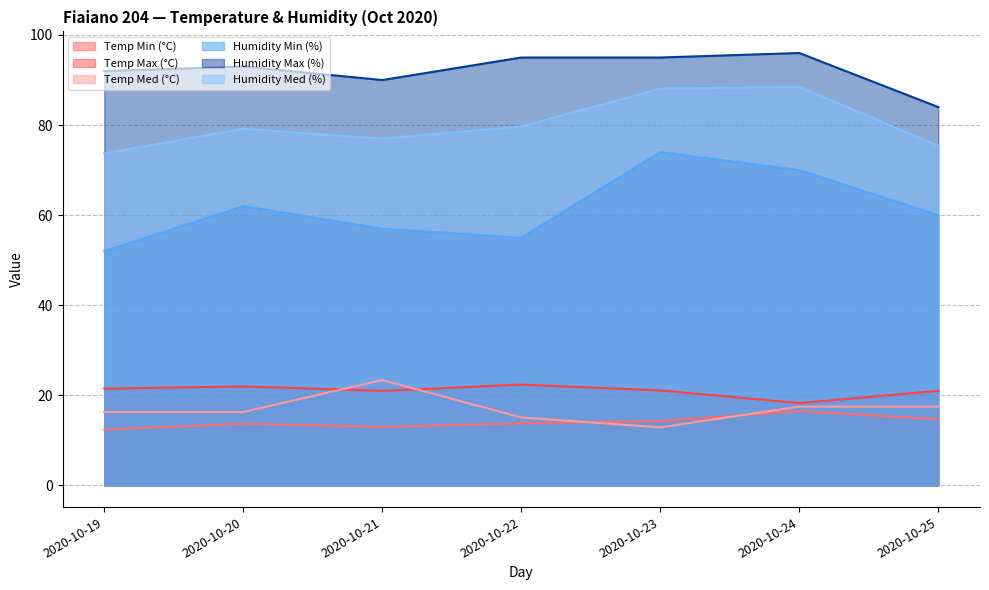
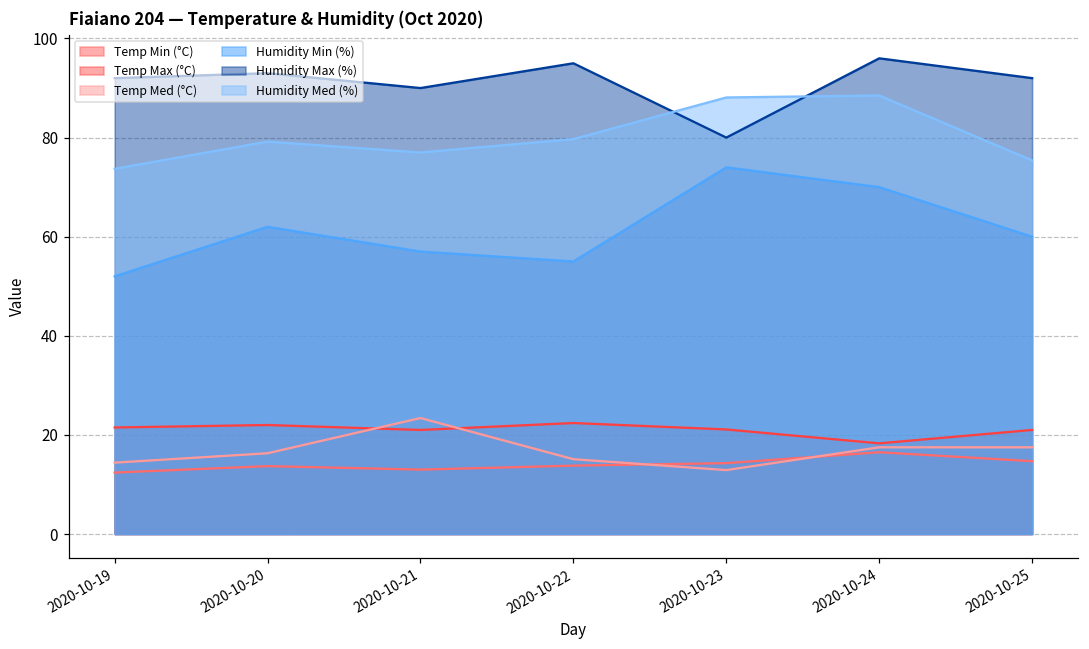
Temp Med (°C), 2020-10-19: 16 -> 14
Humidity Max (%), 2020-10-23: 95 -> 80
Humidity Max (%), 2020-10-25: 84 -> 92
